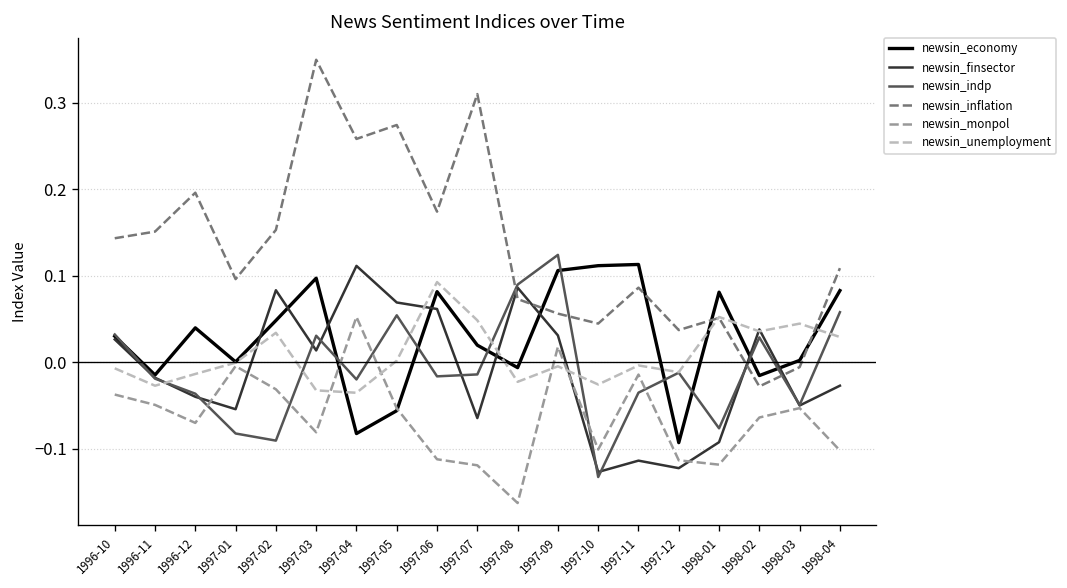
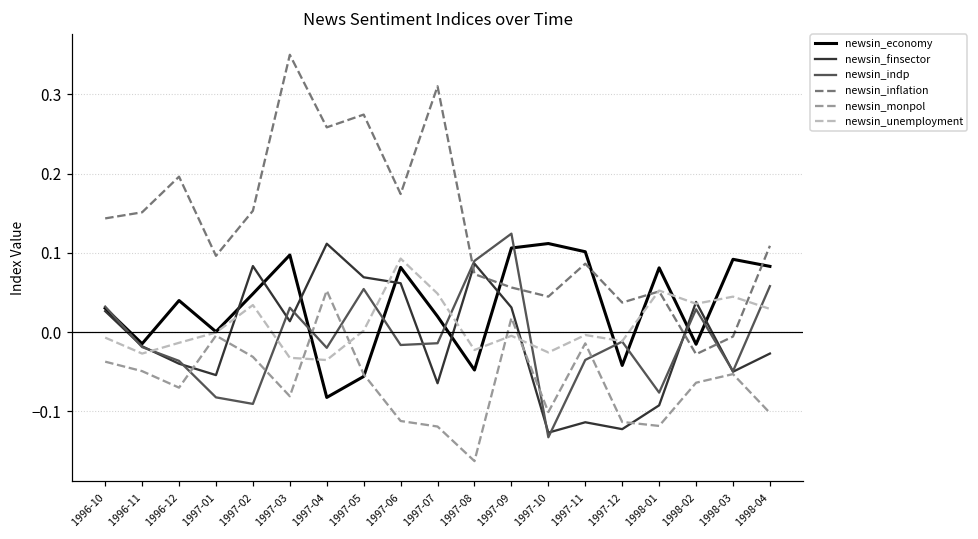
newsin_economy, 1997-08: -0.01 -> -0.05
newsin_economy, 1997-11: 0.11 -> 0.10
newsin_economy, 1997-12: -0.09 -> -0.04
newsin_economy, 1998-03: 0.00 -> 0.09
